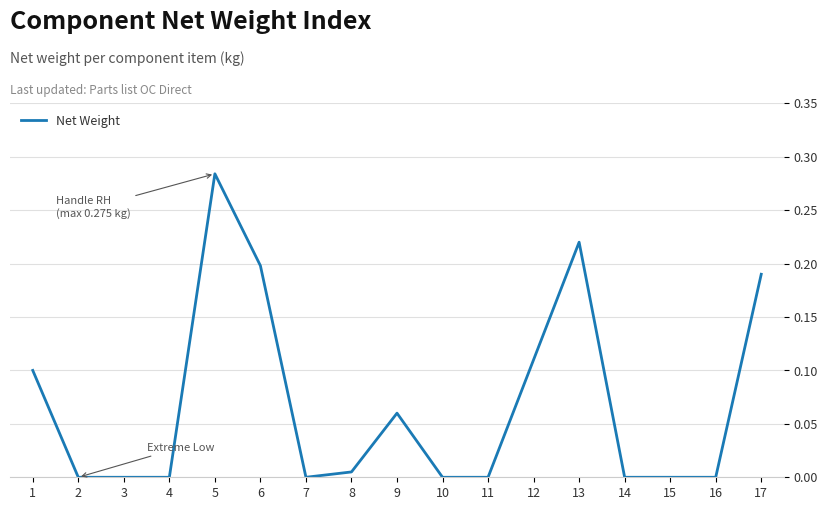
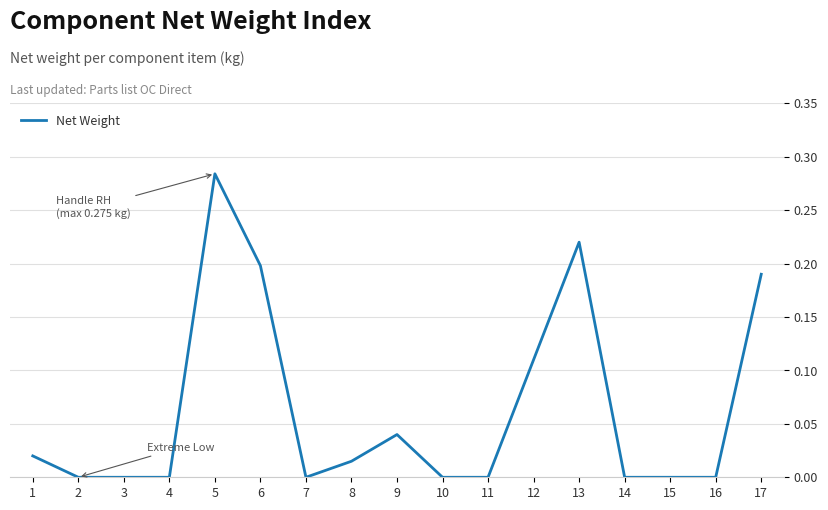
1: 0.10 -> 0.02
8: 0.005 -> 0.015
9: 0.06 -> 0.04
